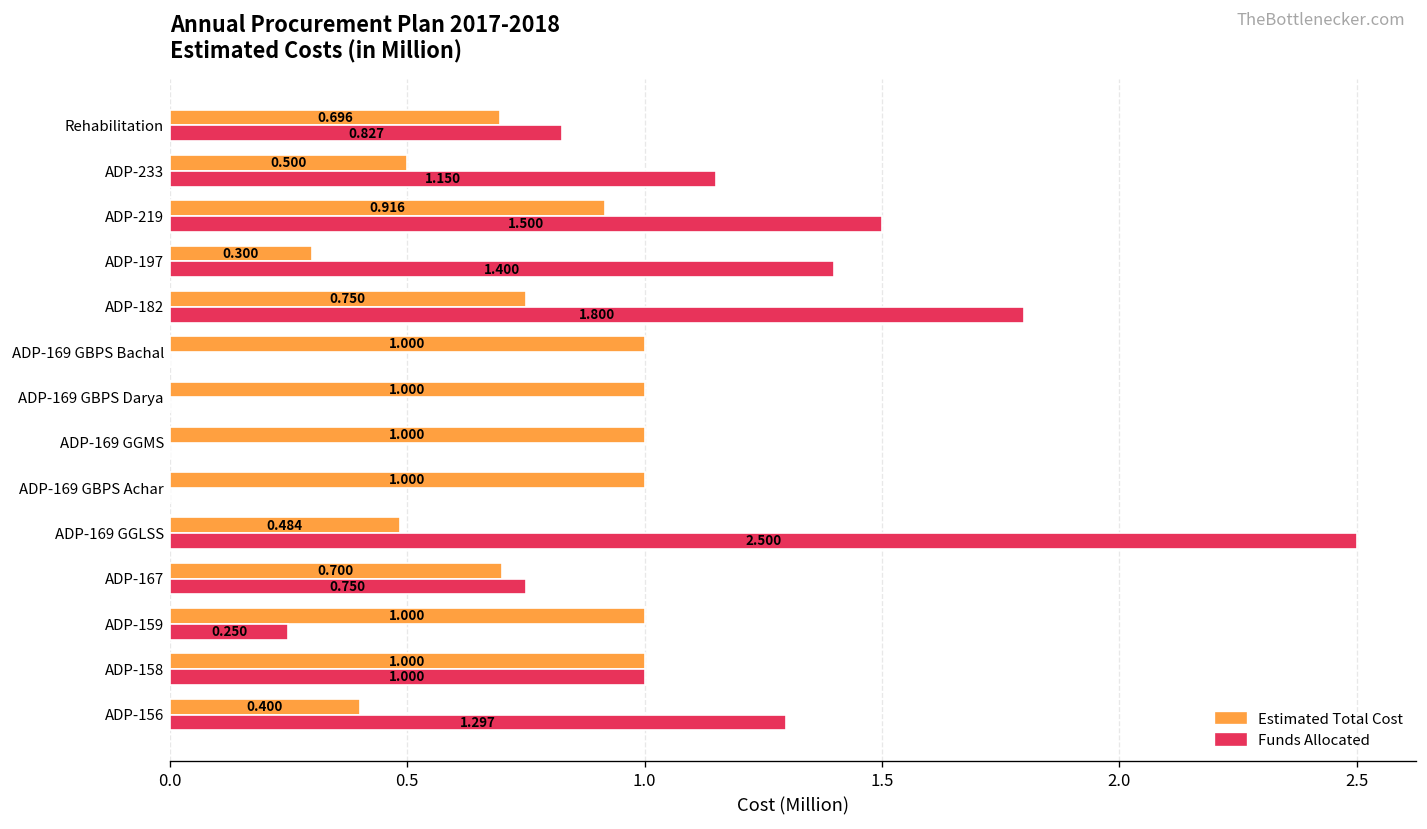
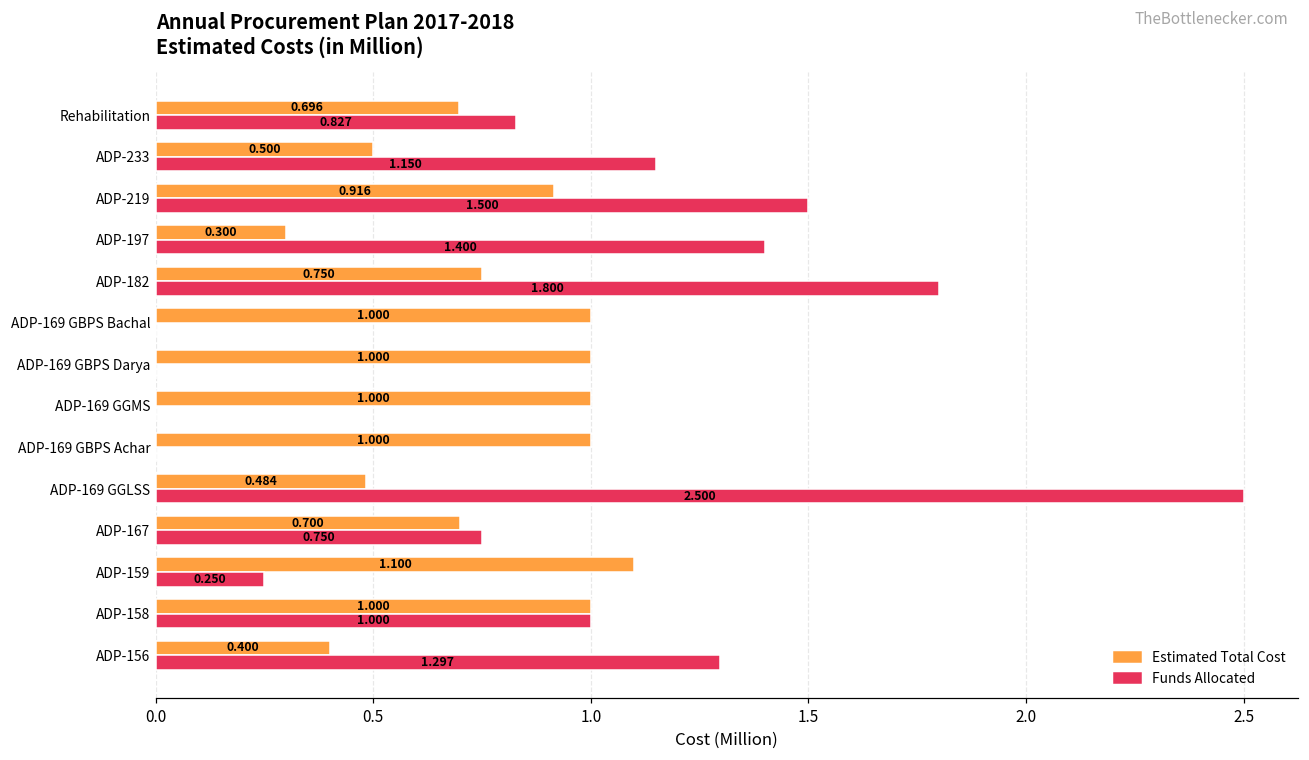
Estimated Total Cost, ADP-159: 1.000 -> 1.100
